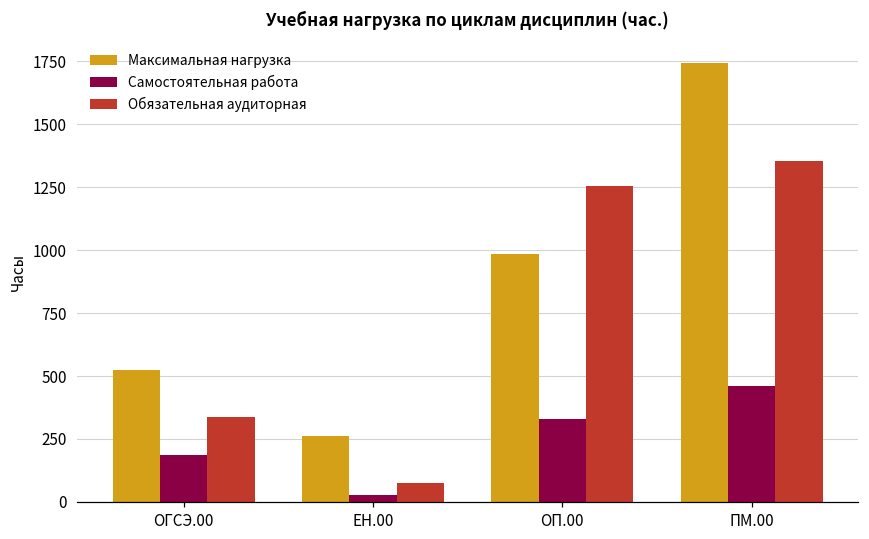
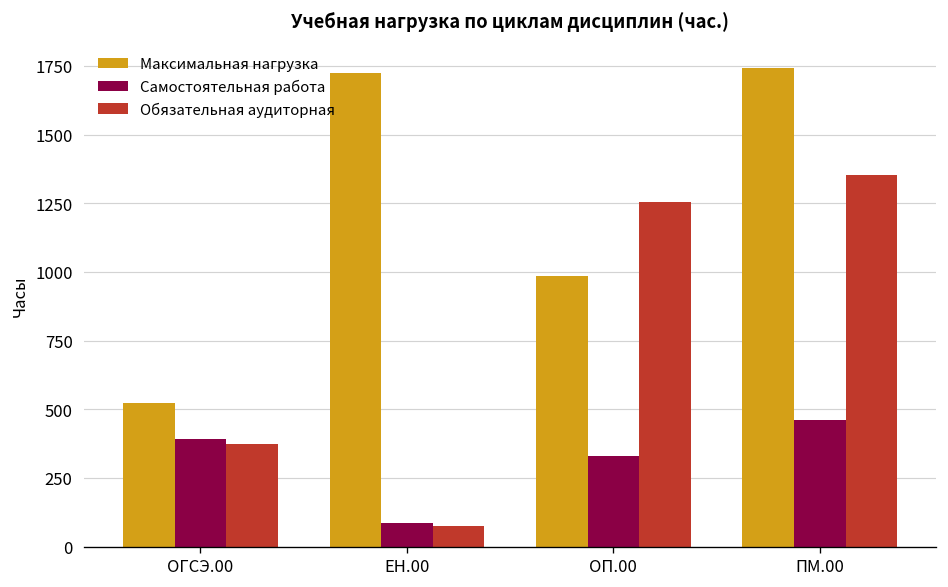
Самостоятельная работа, ОГСЭ.00: 190 -> 390
Обязательная аудиторная, ОГСЭ.00: 340 -> 370
Максимальная нагрузка, ЕН.00: 260 -> 1720
Самостоятельная работа, ЕН.00: 30 -> 90
